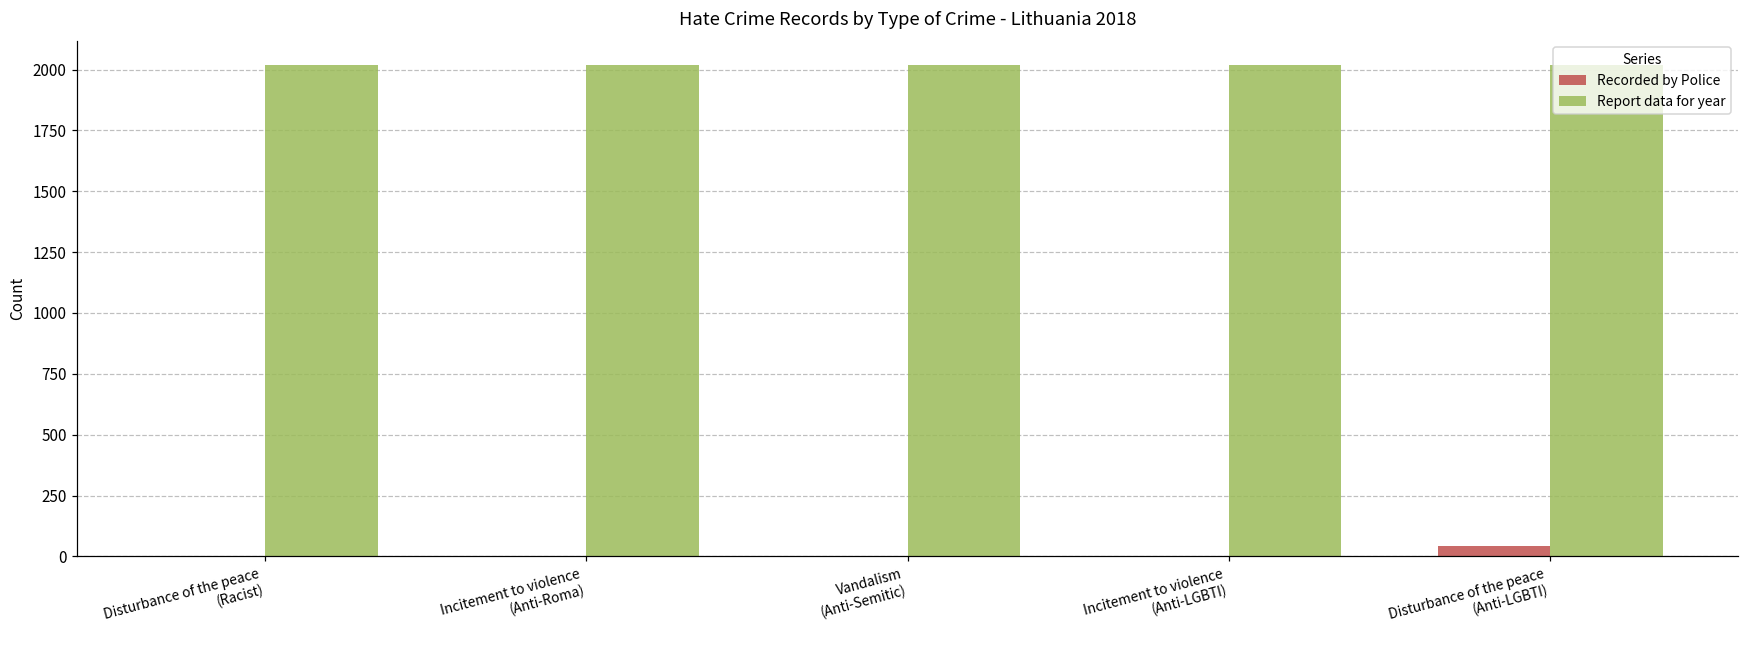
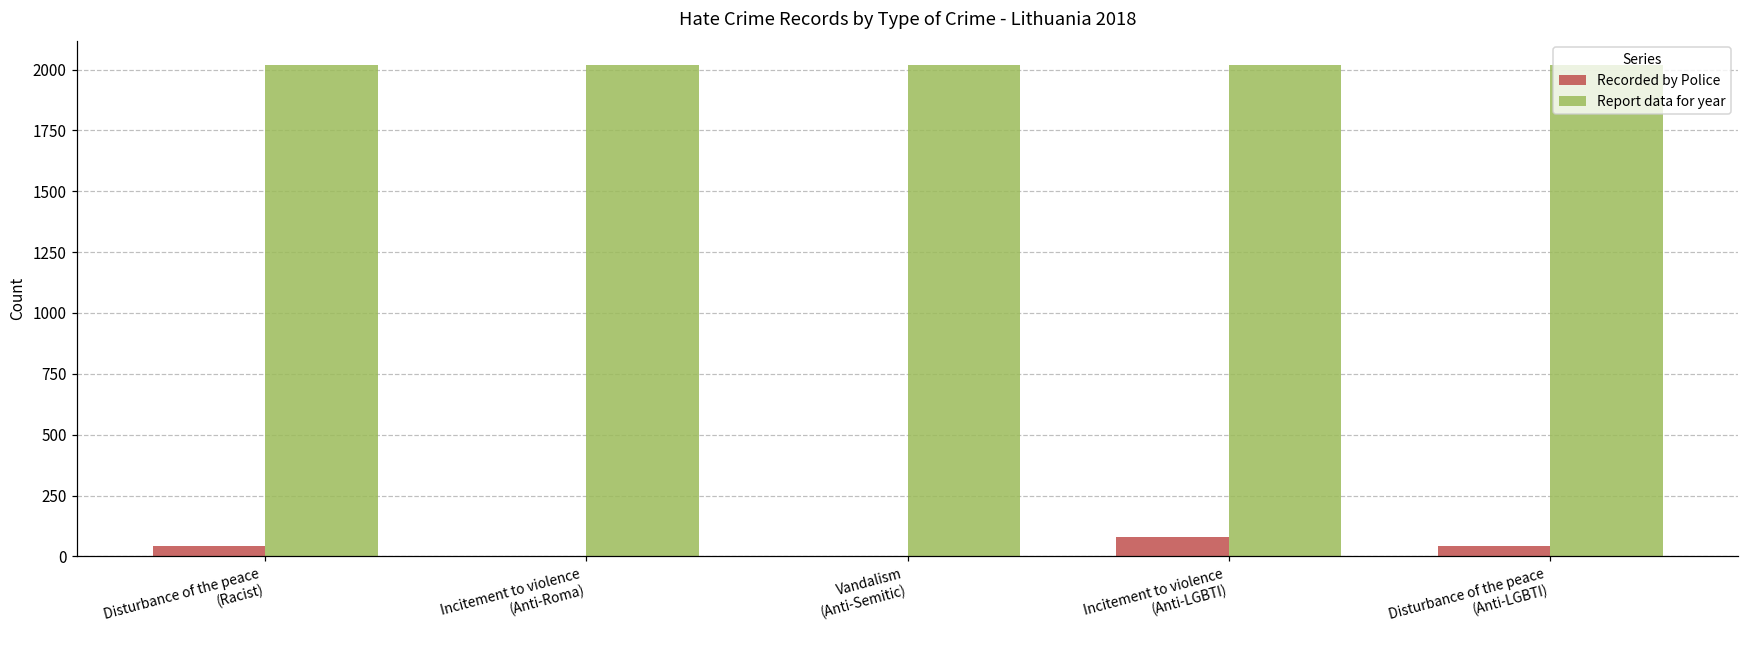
Recorded by Police, Disturbance of the peace (Racist): 0 -> 40
Recorded by Police, Incitement to violence (Anti-LGBTI): 0 -> 80
